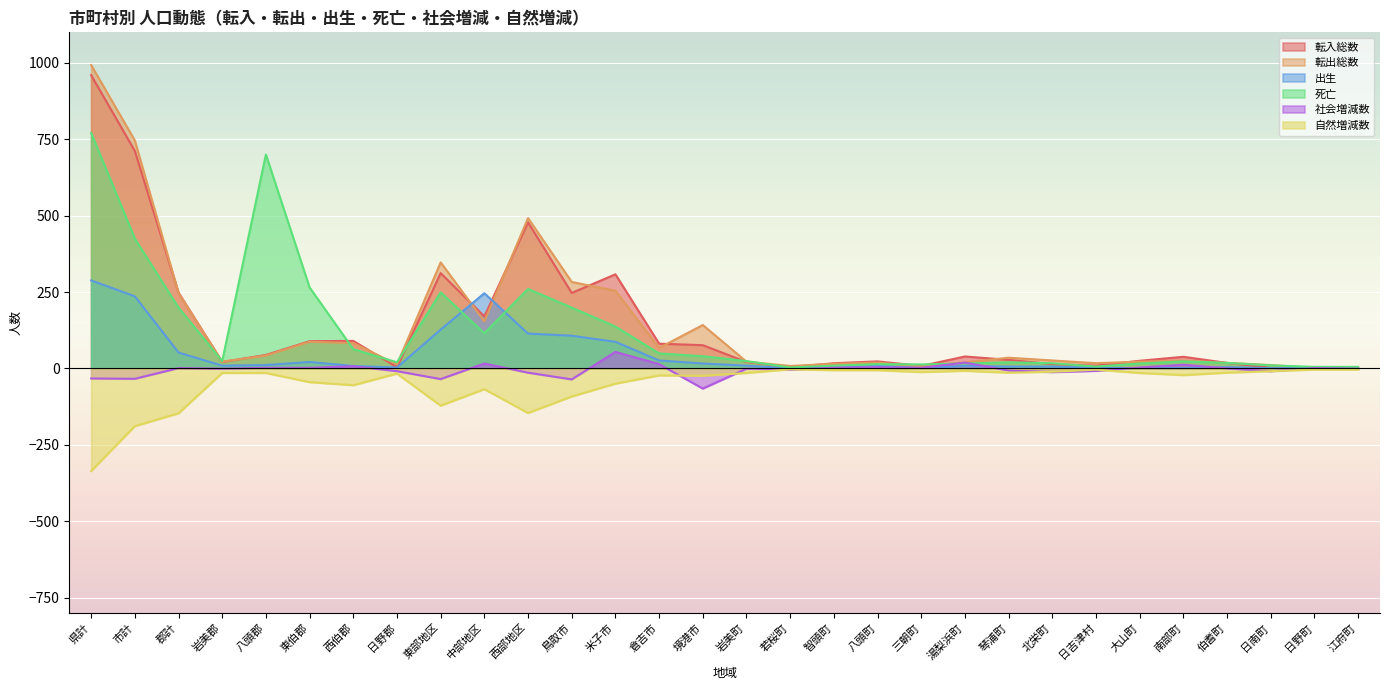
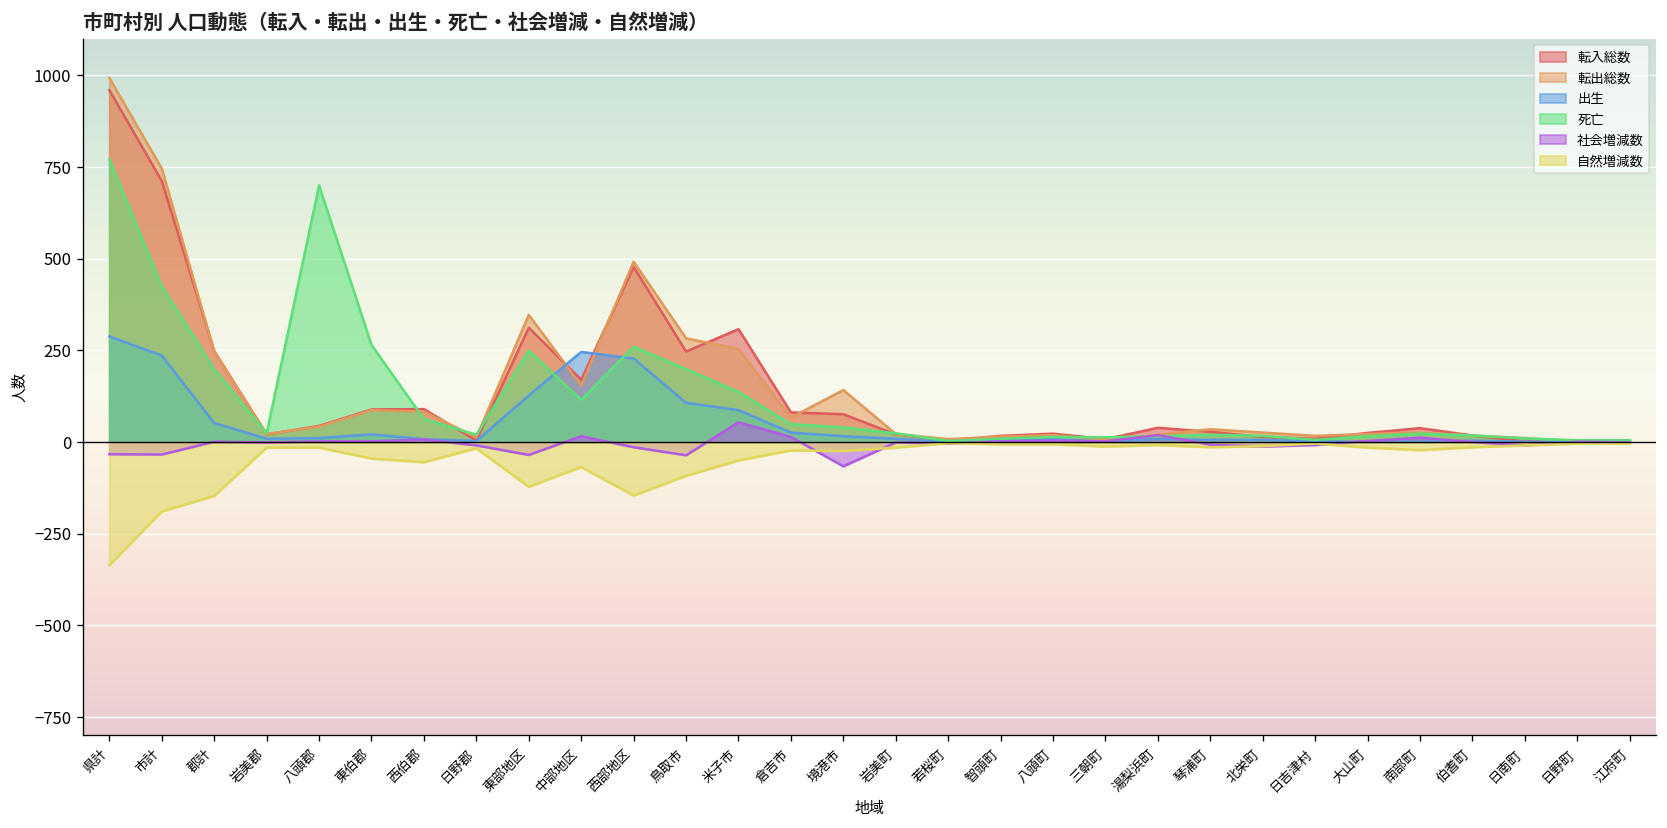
出生, 西部地区: 110 -> 230
